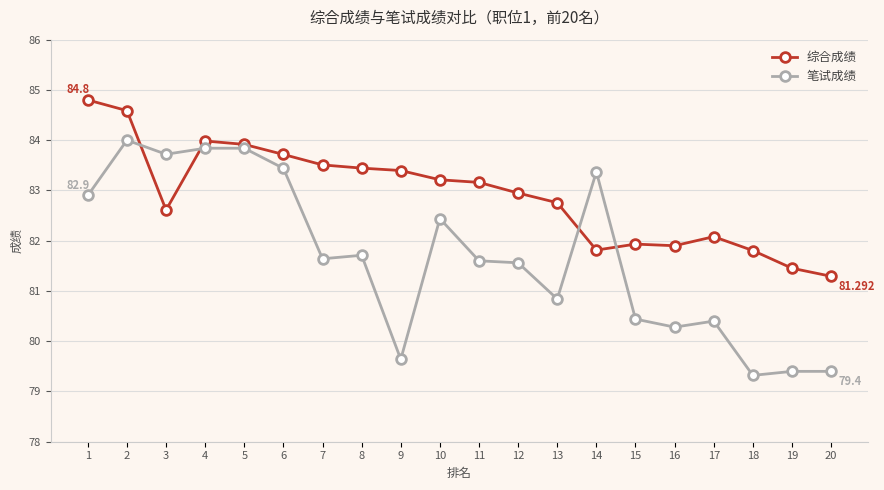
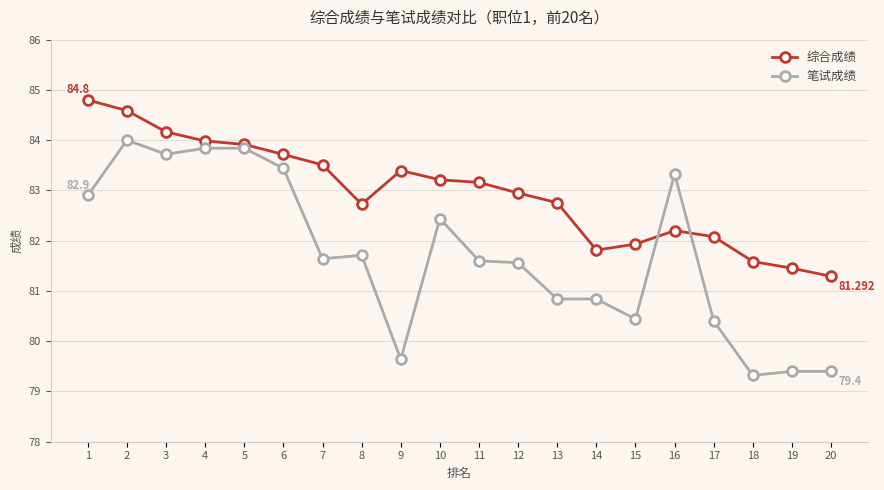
综合成绩, 3: 82.6 -> 84.2
综合成绩, 8: 83.4 -> 82.7
笔试成绩, 14: 83.4 -> 80.8
综合成绩, 16: 81.9 -> 82.2
笔试成绩, 16: 80.3 -> 83.3
综合成绩, 18: 81.8 -> 81.6
